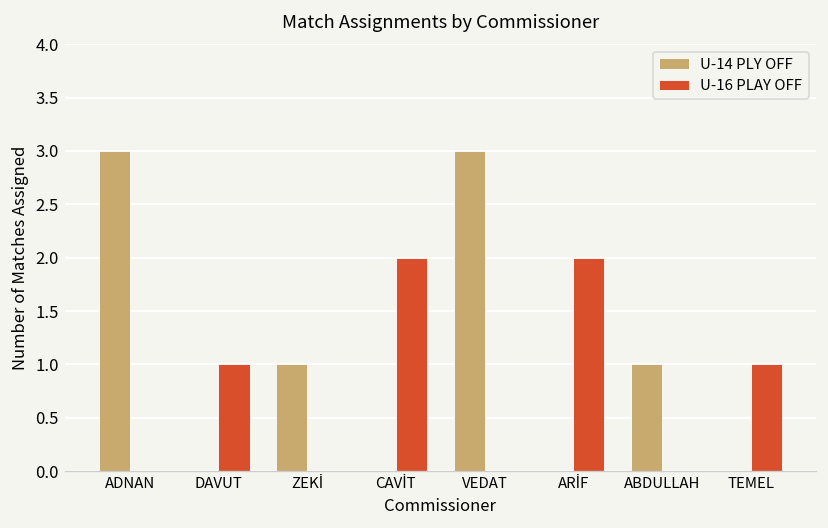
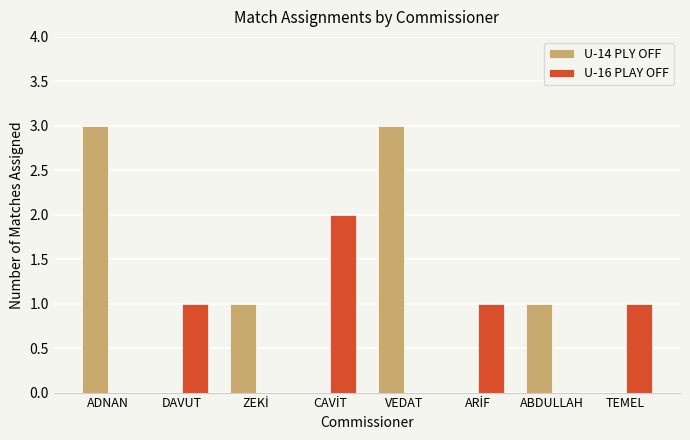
U-16 PLAY OFF, ARİF: 2 -> 1
